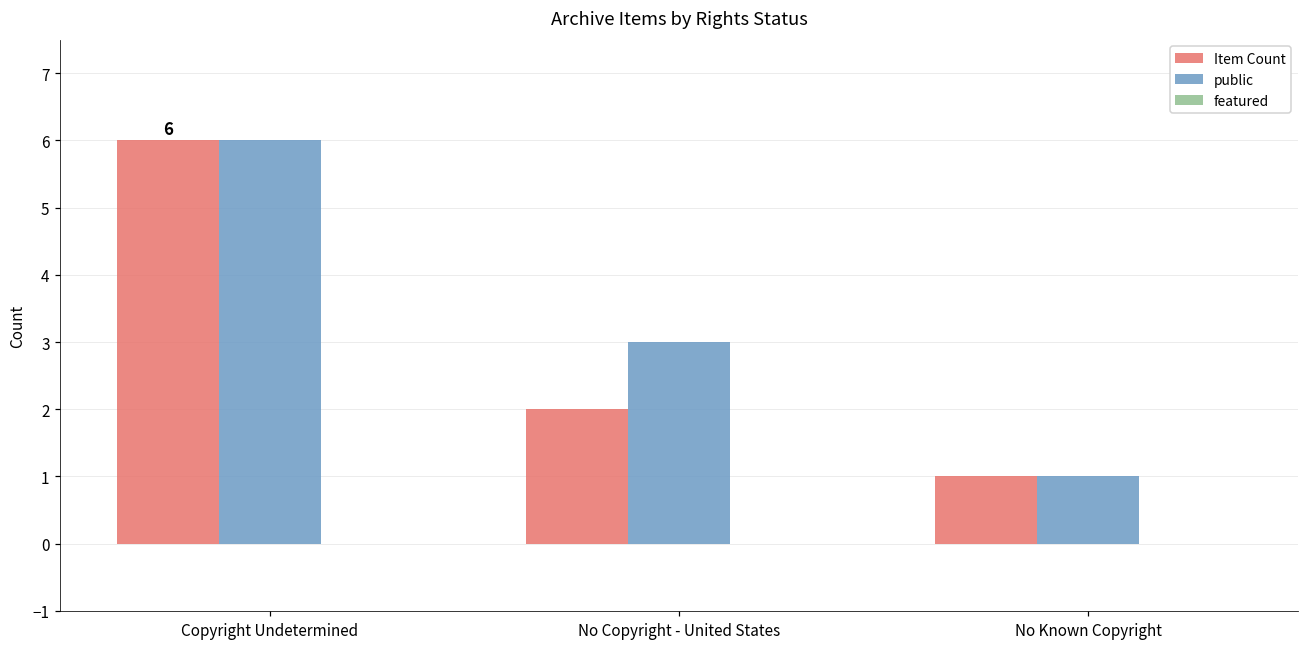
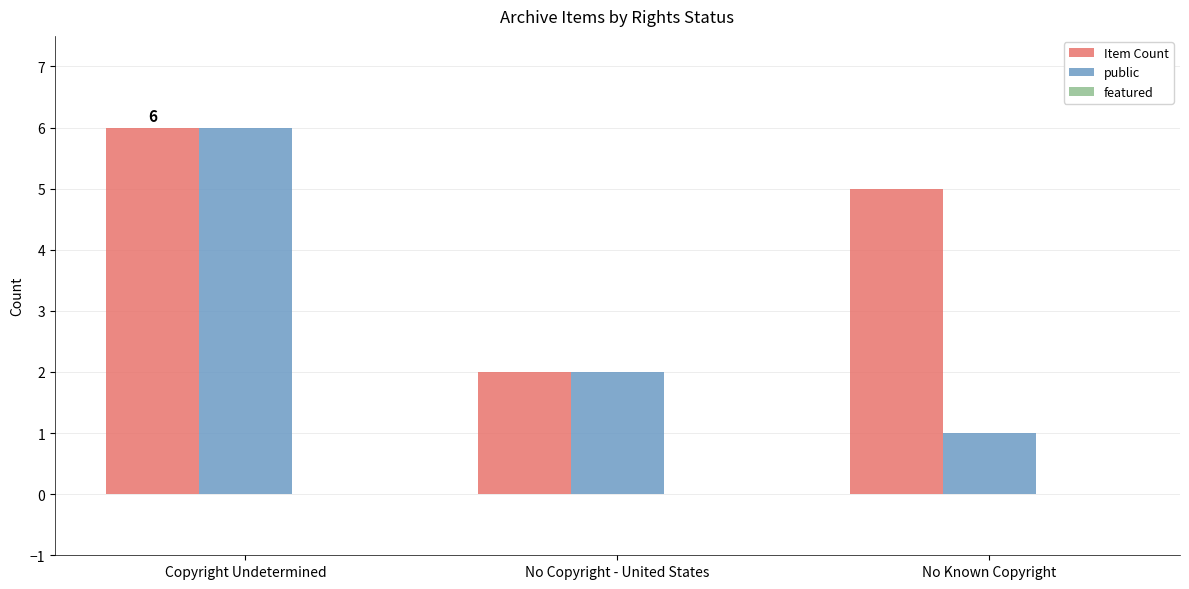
public, No Copyright - United States: 3 -> 2
Item Count, No Known Copyright: 1 -> 5
